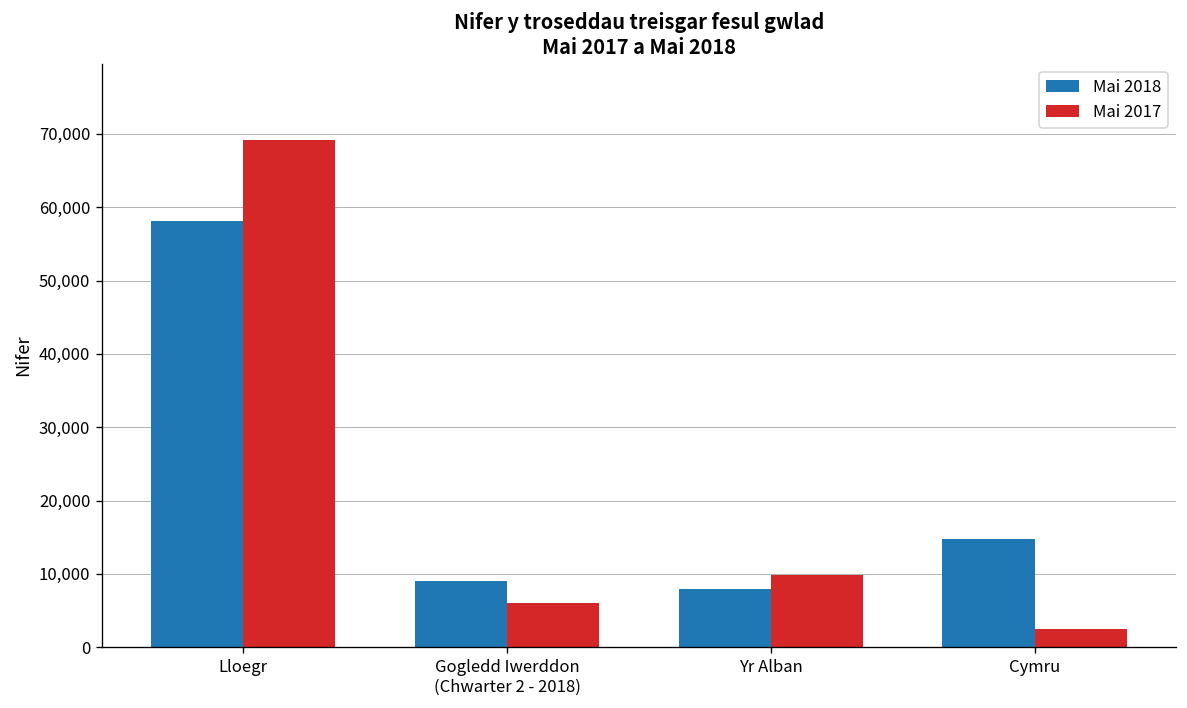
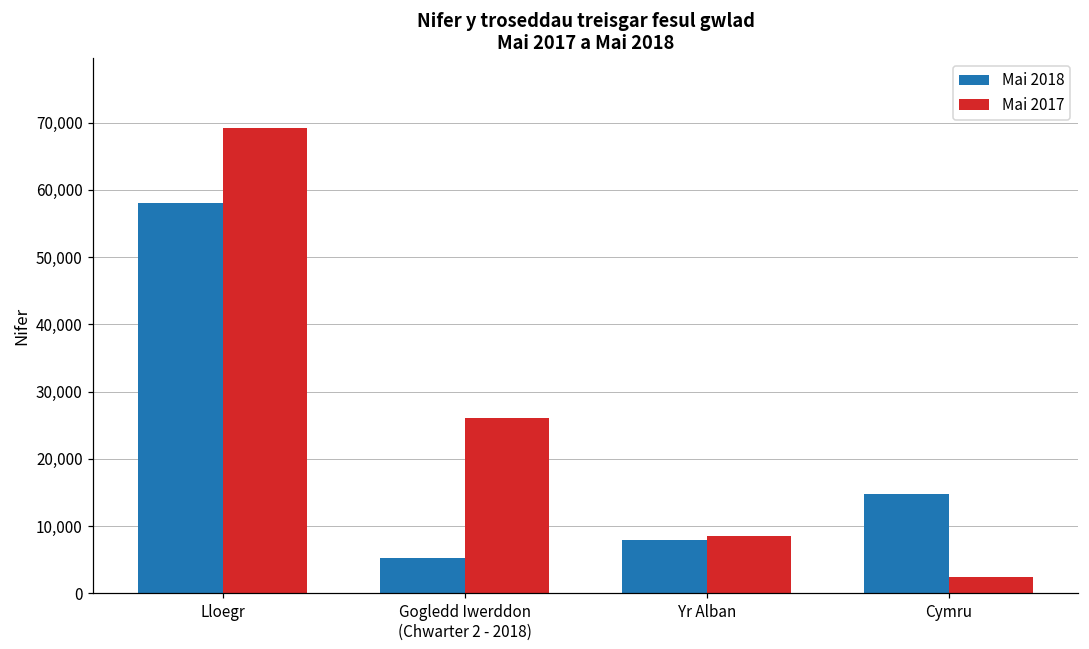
Mai 2018, Gogledd Iwerddon (Chwarter 2 - 2018): 9,000 -> 5,000
Mai 2017, Gogledd Iwerddon (Chwarter 2 - 2018): 6,000 -> 26,000
Mai 2017, Yr Alban: 10,000 -> 9,000
